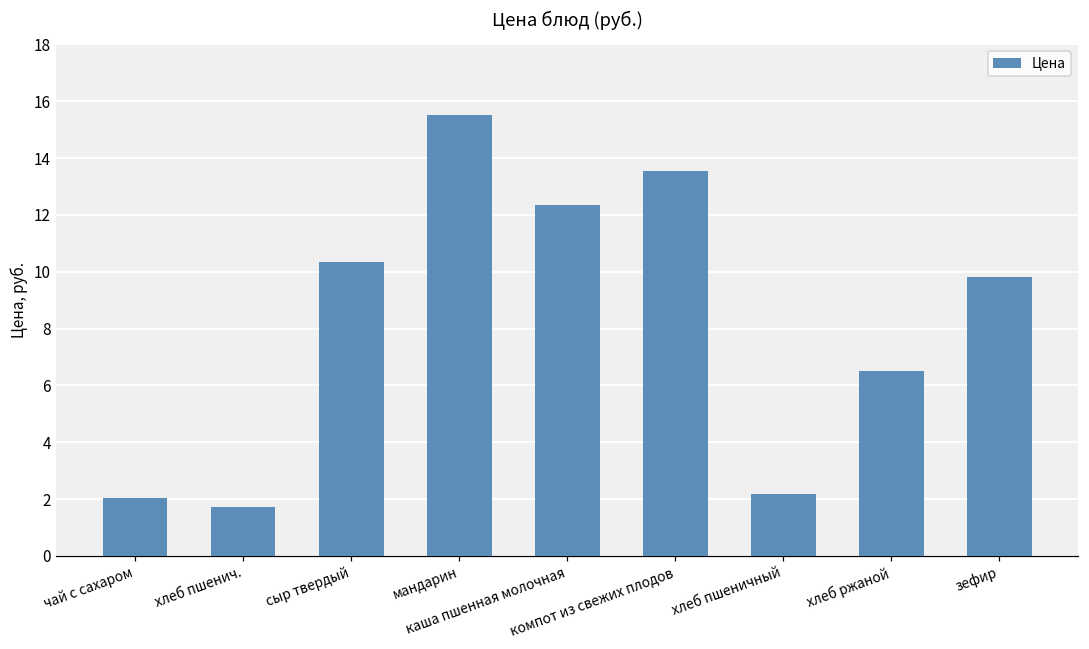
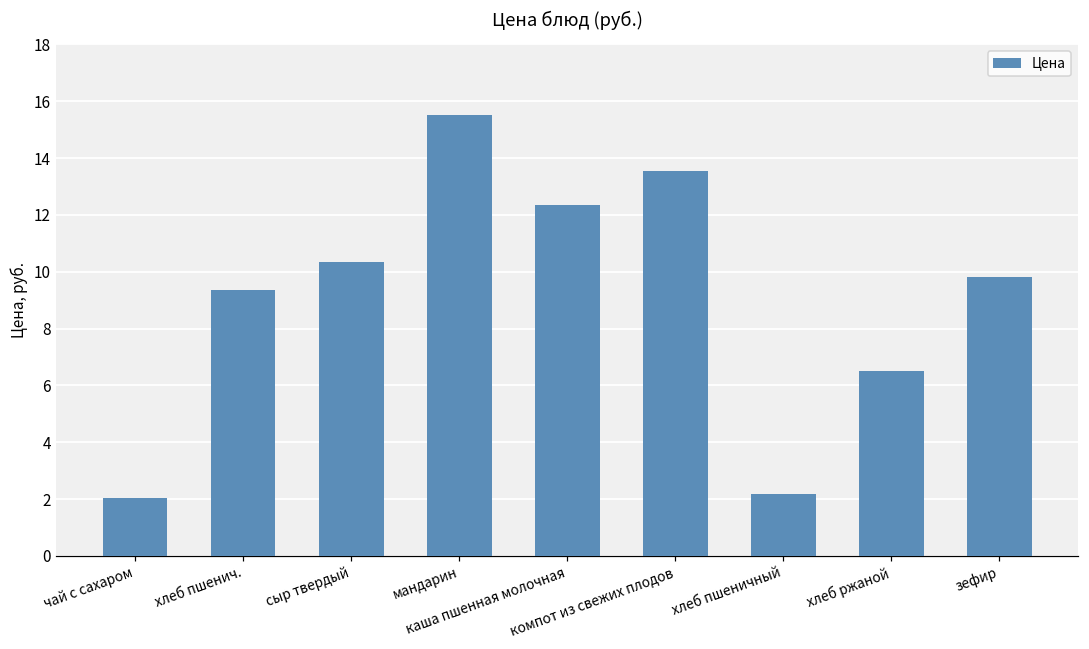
хлеб пшенич.: 1.7 -> 9.3
